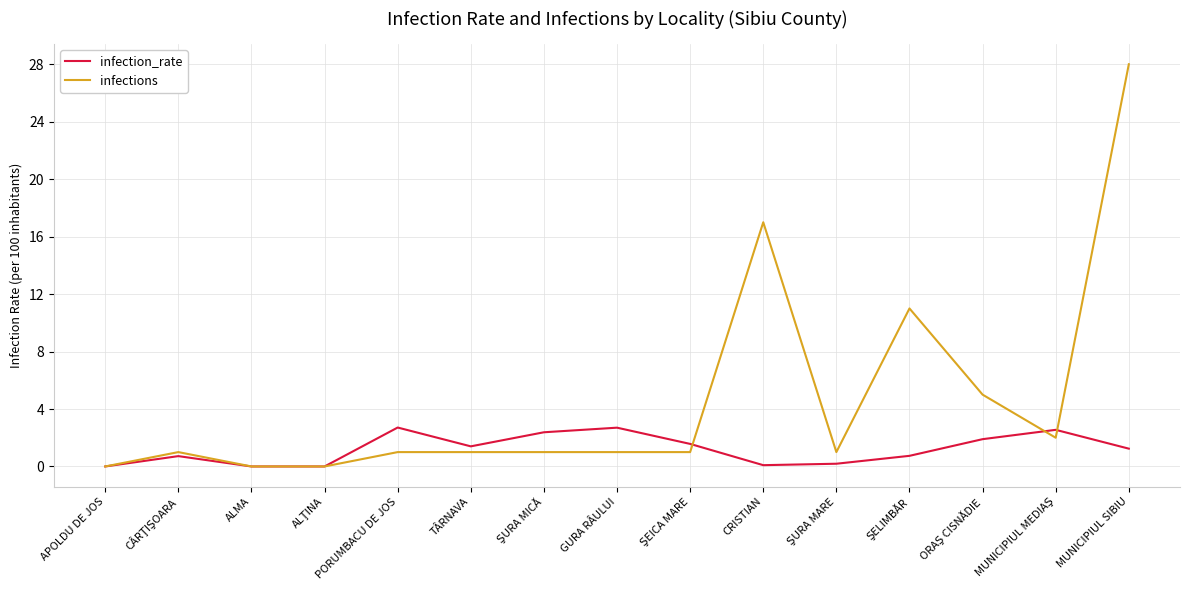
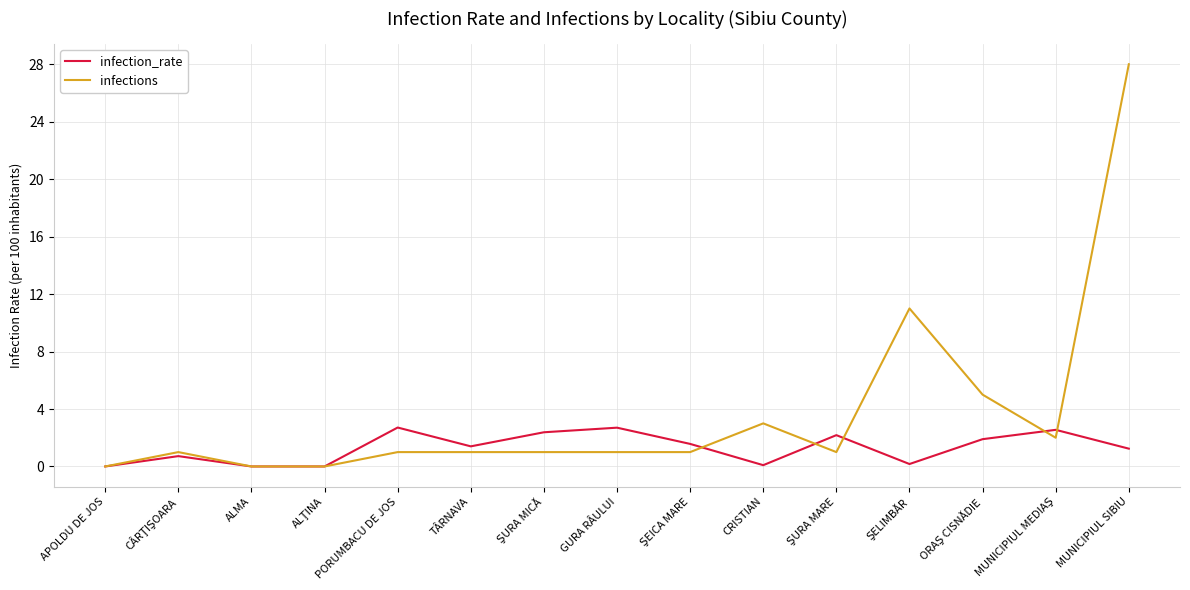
infections, CRISTIAN: 17 -> 3
infection_rate, ŞURA MARE: 0.2 -> 2.2
infection_rate, ŞELIMBĂR: 0.7 -> 0.2
